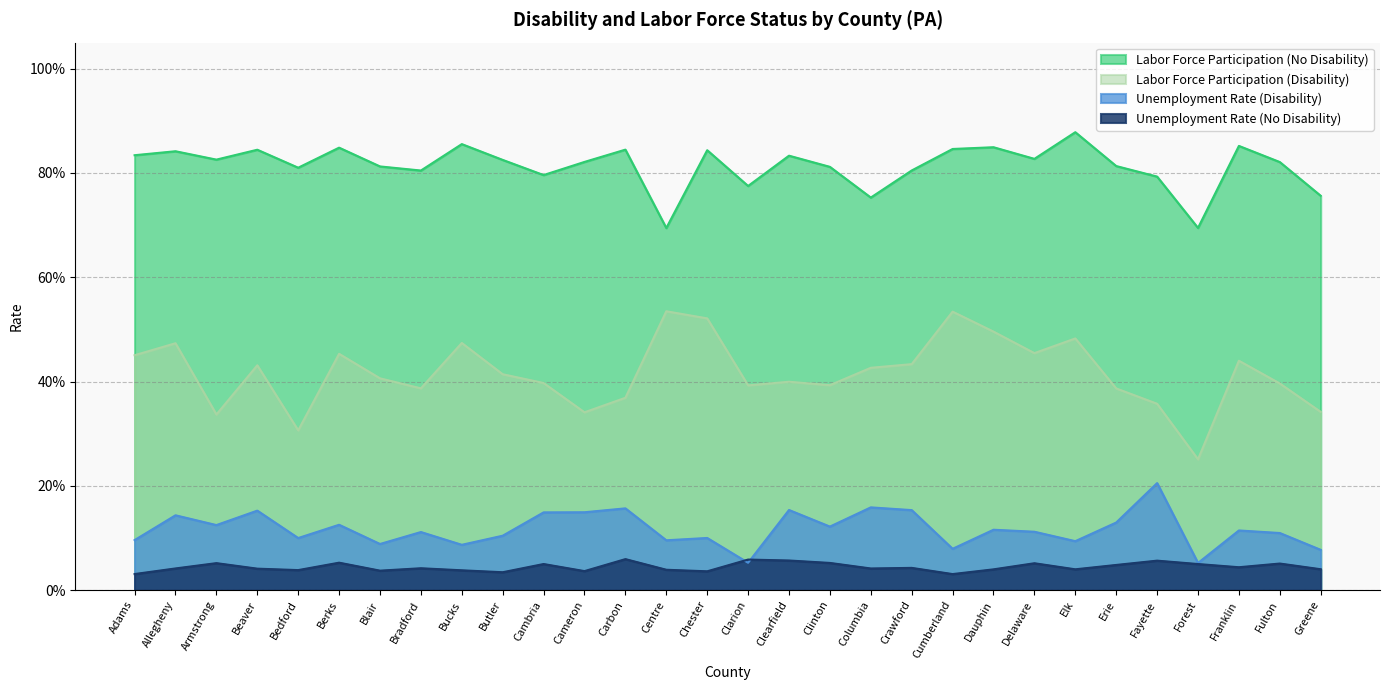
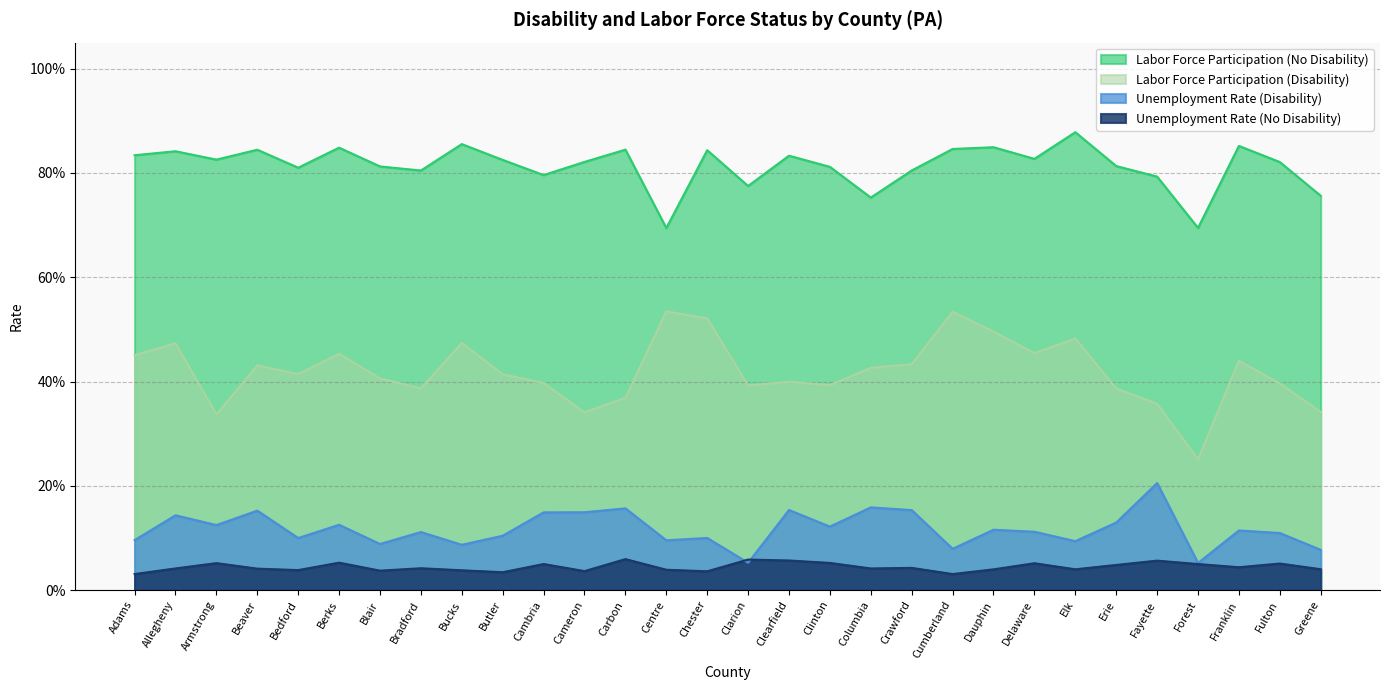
Labor Force Participation (Disability), Bedford: 31% -> 41%
